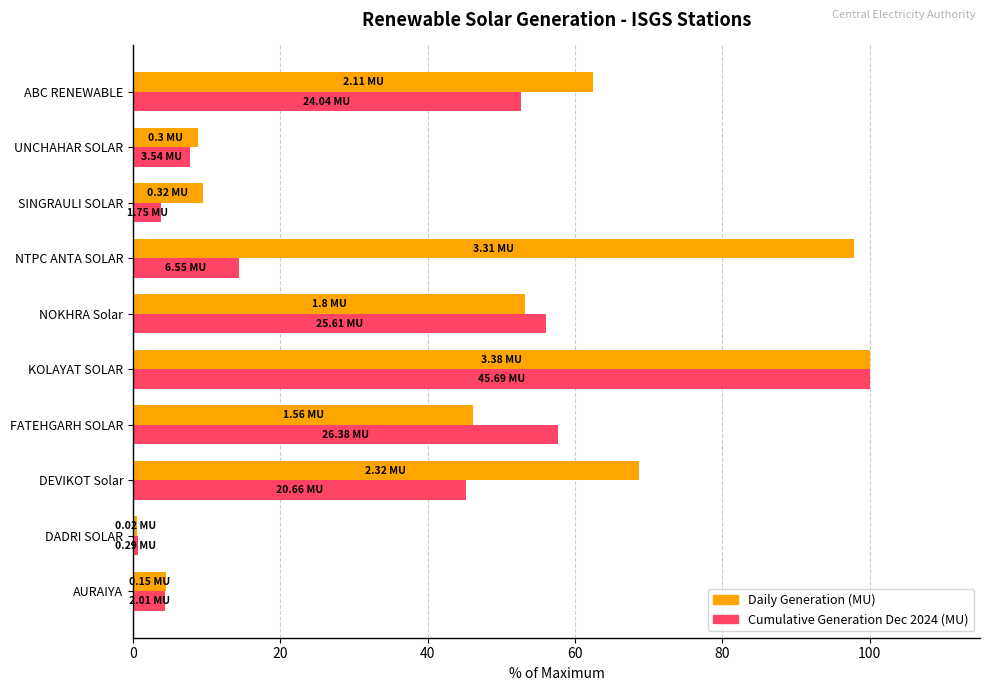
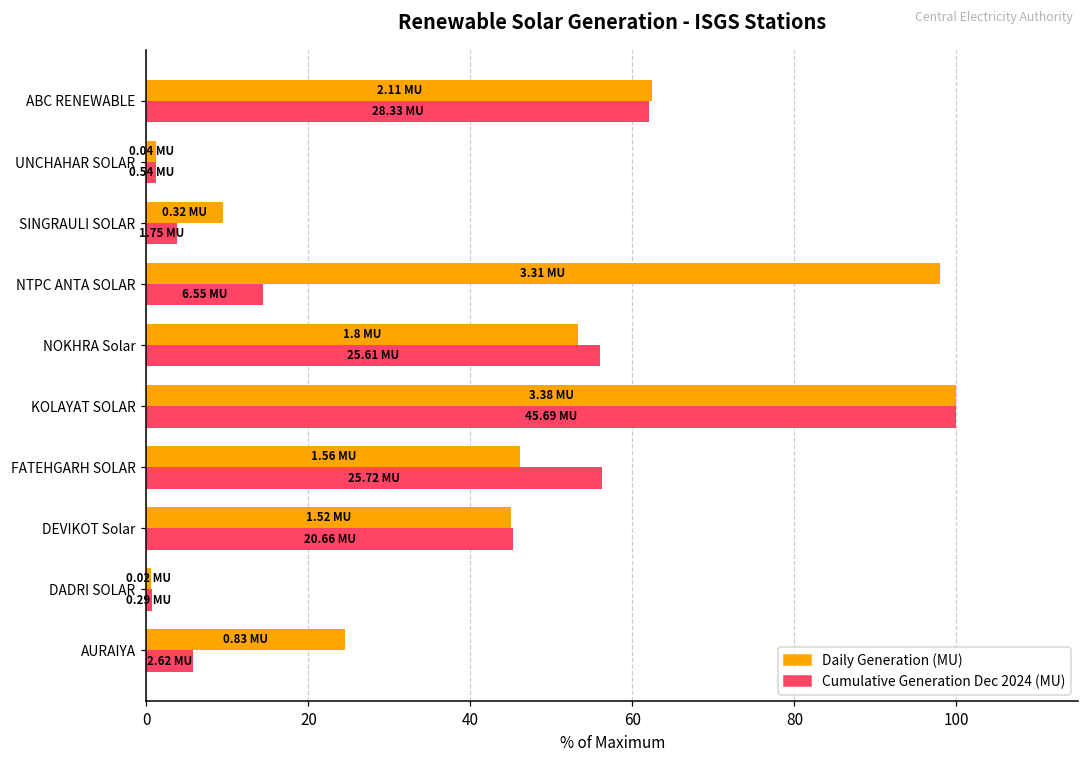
Cumulative Generation Dec 2024 (MU), ABC RENEWABLE: 24.04 -> 28.33
Daily Generation (MU), UNCHAHAR SOLAR: 0.3 -> 0.04
Cumulative Generation Dec 2024 (MU), UNCHAHAR SOLAR: 3.54 -> 0.54
Cumulative Generation Dec 2024 (MU), FATEHGARH SOLAR: 26.38 -> 25.72
Daily Generation (MU), DEVIKOT Solar: 2.32 -> 1.52
Daily Generation (MU), AURAIYA: 0.15 -> 0.83
Cumulative Generation Dec 2024 (MU), AURAIYA: 2.01 -> 2.62
